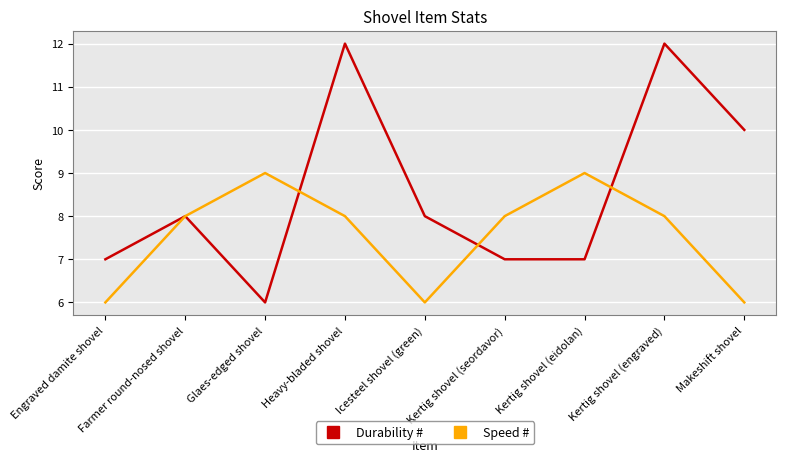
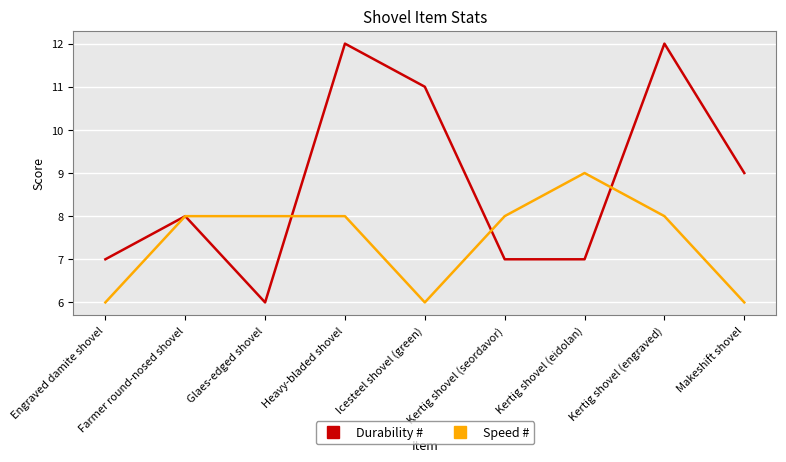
Speed #, Glaes-edged shovel: 9 -> 8
Durability #, Icesteel shovel (green): 8 -> 11
Durability #, Makeshift shovel: 10 -> 9
